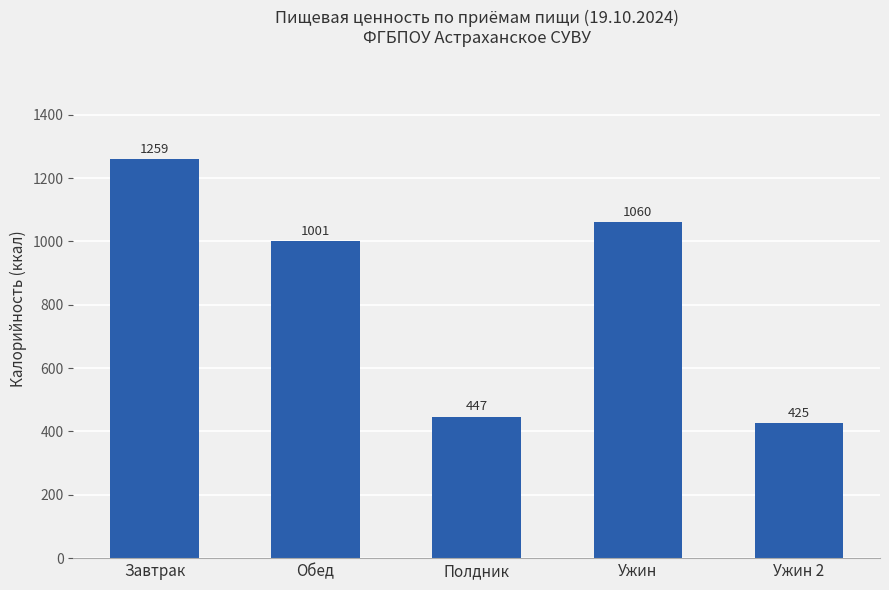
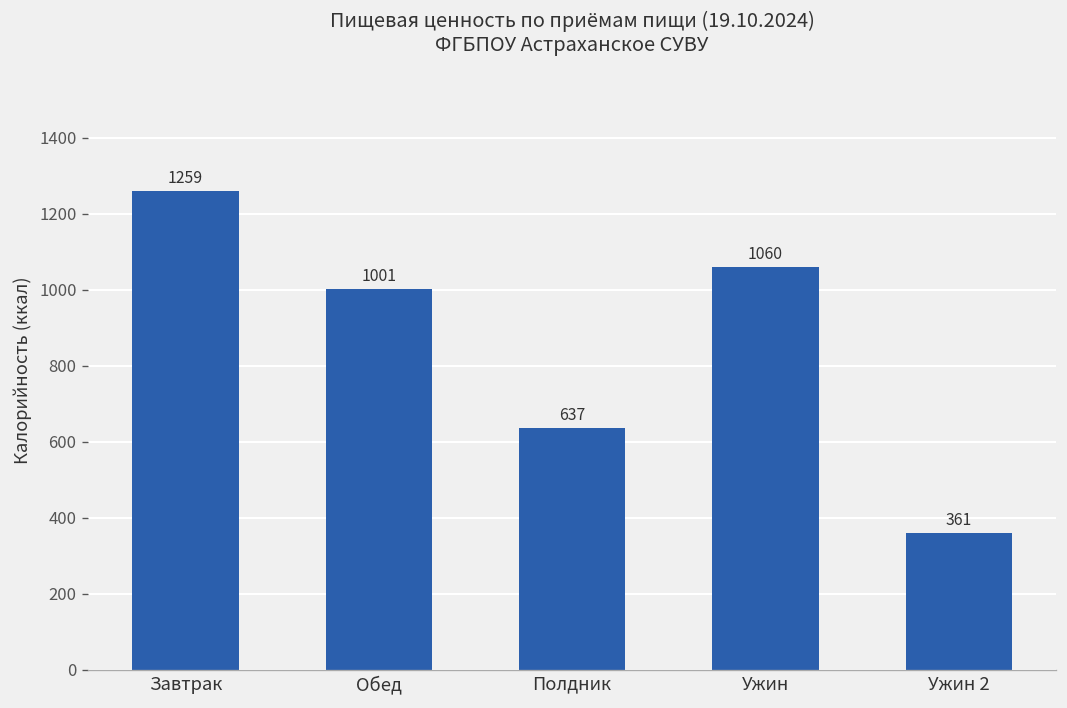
Полдник: 447 -> 637
Ужин 2: 425 -> 361
